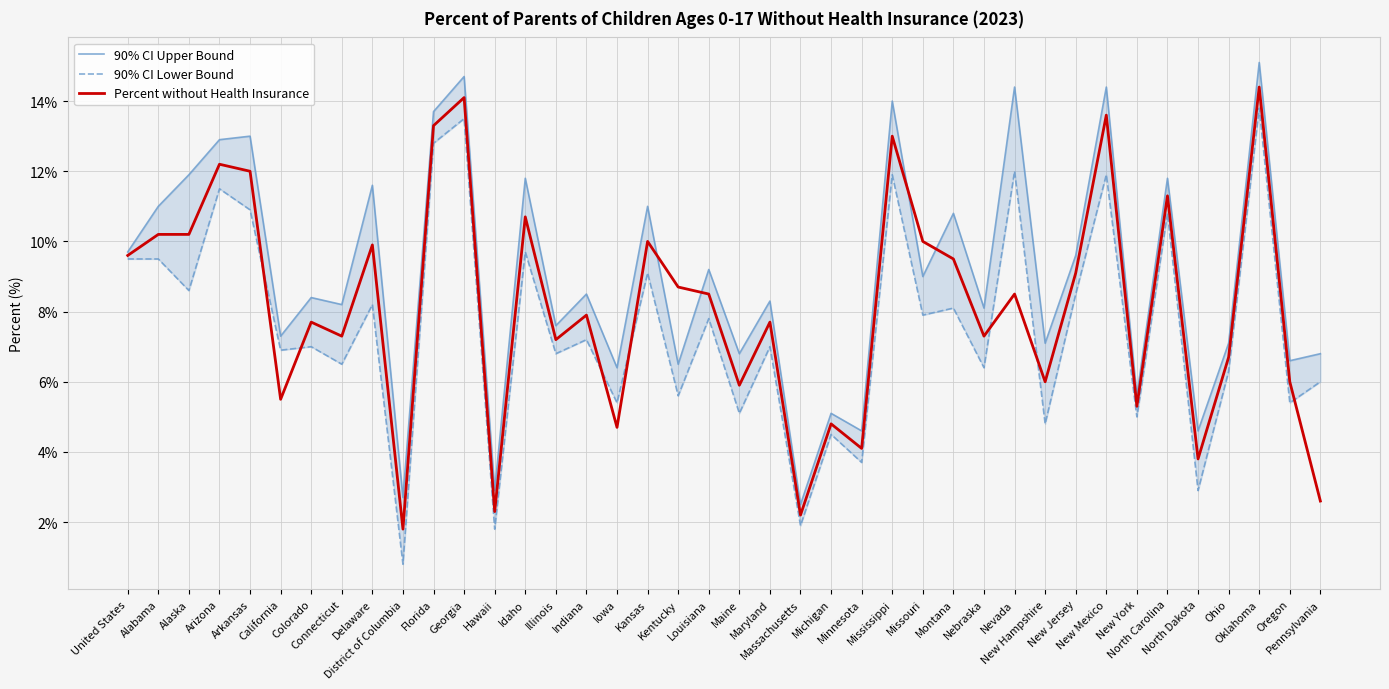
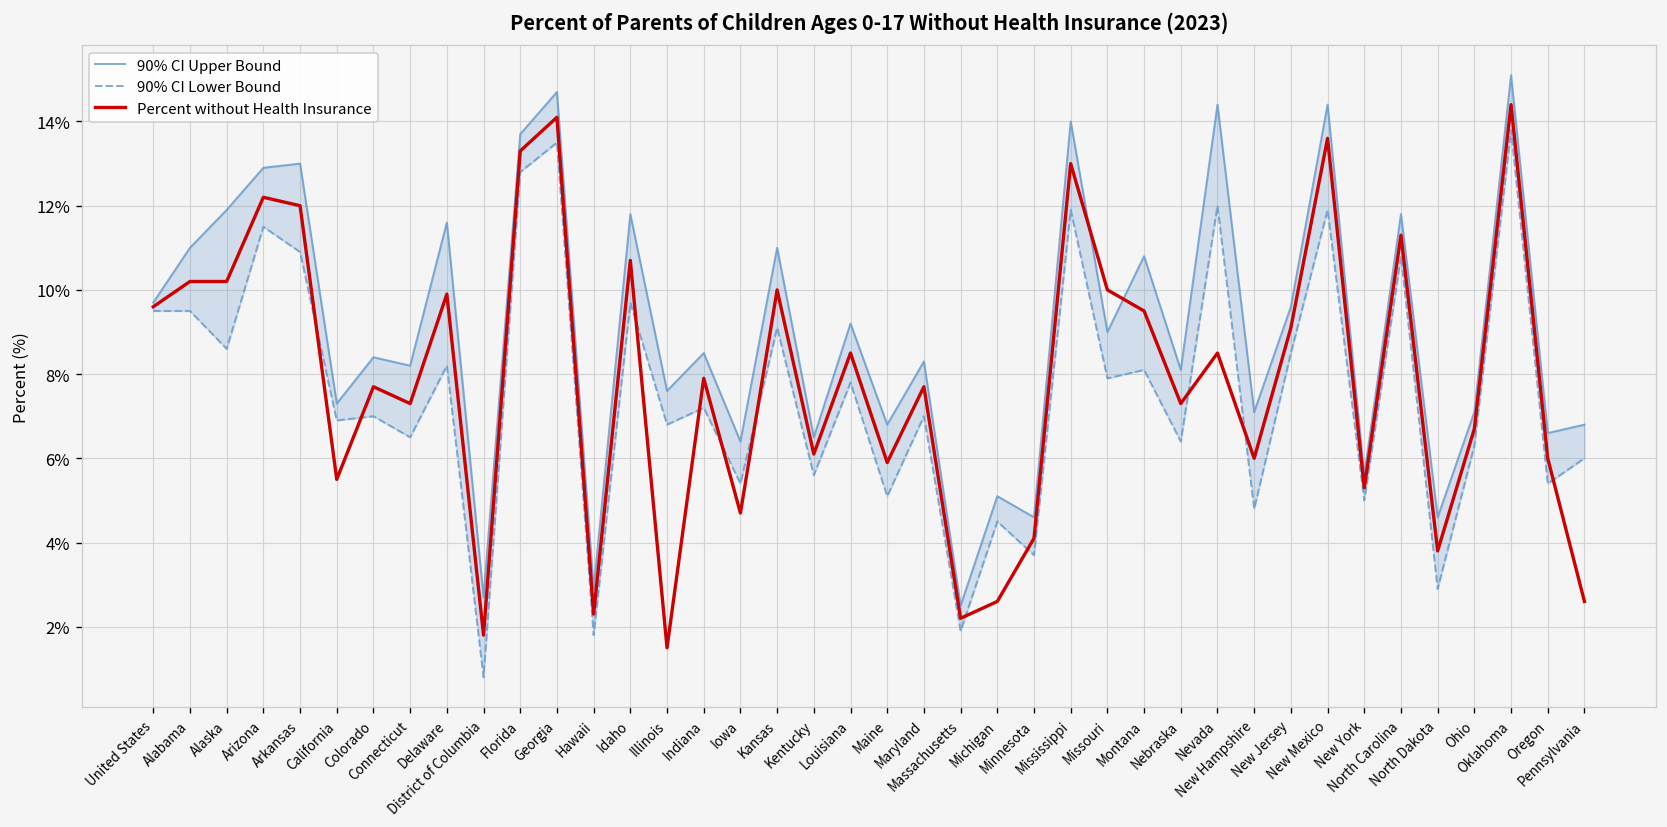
Percent without Health Insurance, Illinois: 7.2% -> 1.5%
Percent without Health Insurance, Kentucky: 8.7% -> 6.1%
Percent without Health Insurance, Michigan: 4.8% -> 2.6%
